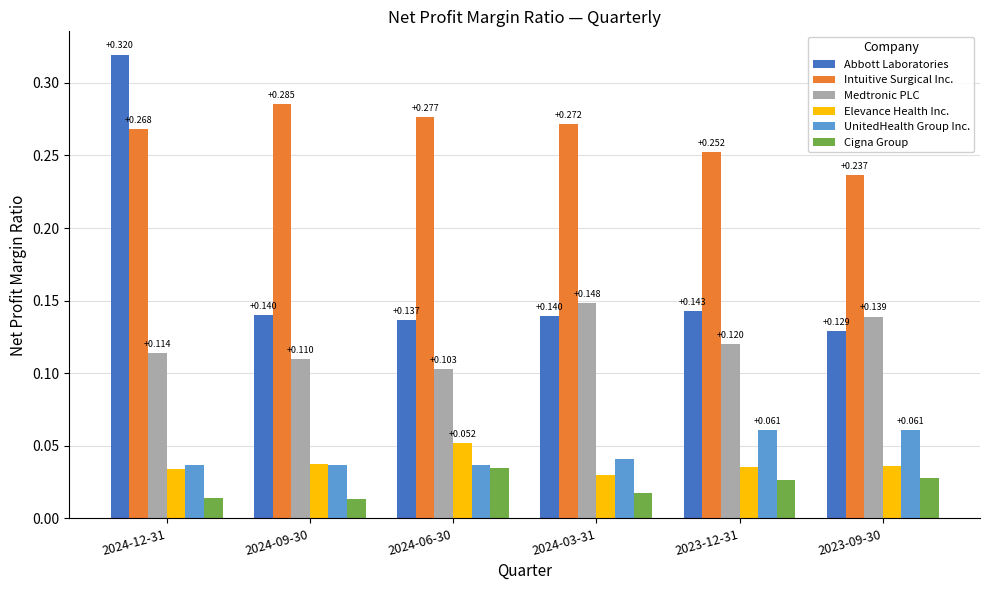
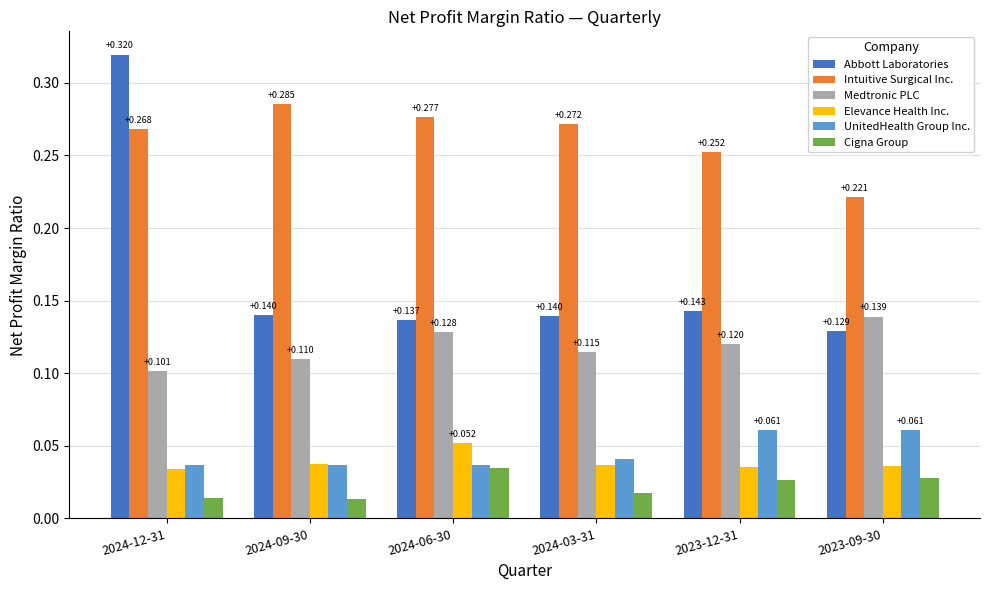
Medtronic PLC, 2024-12-31: +0.114 -> +0.101
Medtronic PLC, 2024-06-30: +0.103 -> +0.128
Medtronic PLC, 2024-03-31: +0.148 -> +0.115
Elevance Health Inc., 2024-03-31: 0.030 -> 0.037
Intuitive Surgical Inc., 2023-09-30: +0.237 -> +0.221
